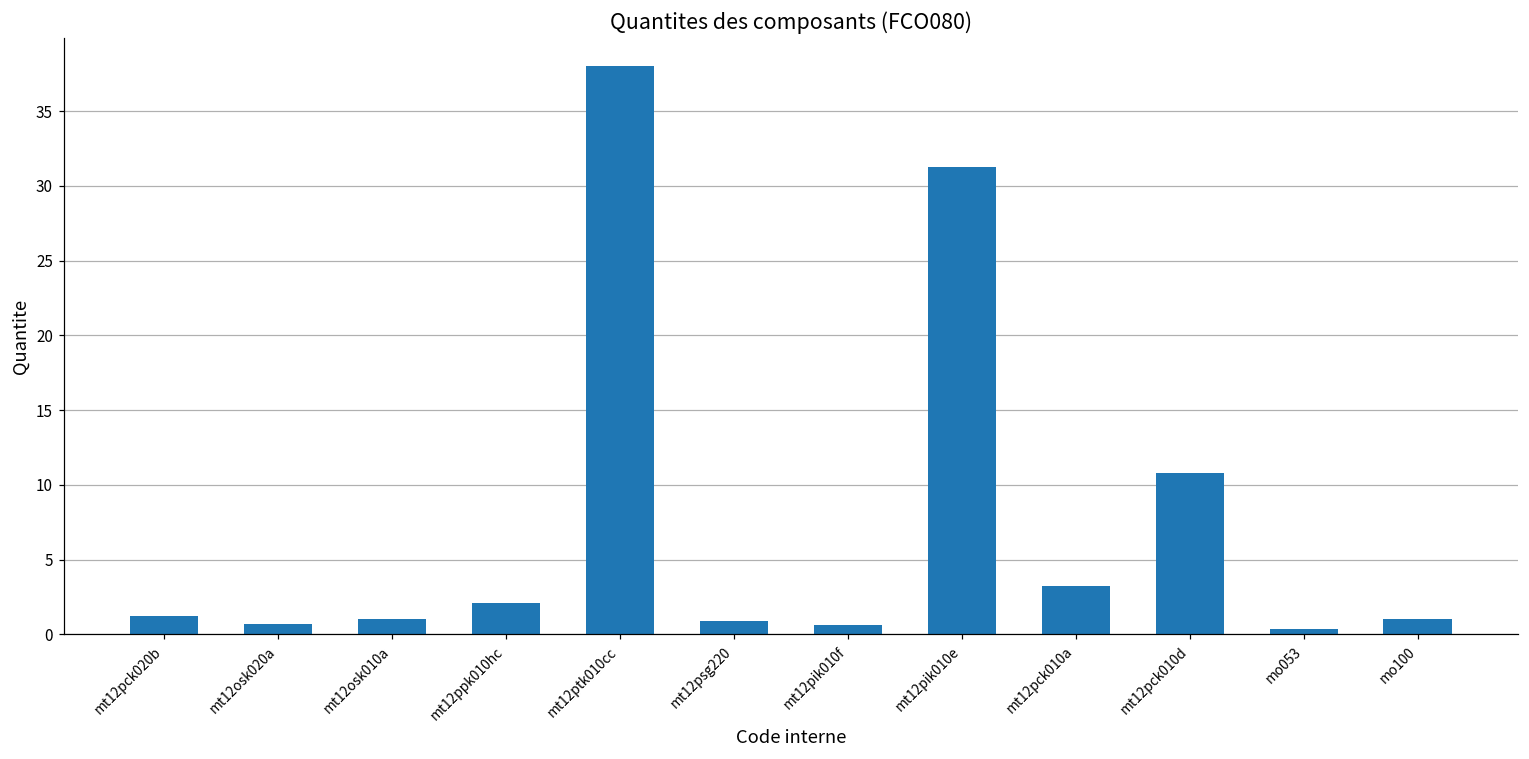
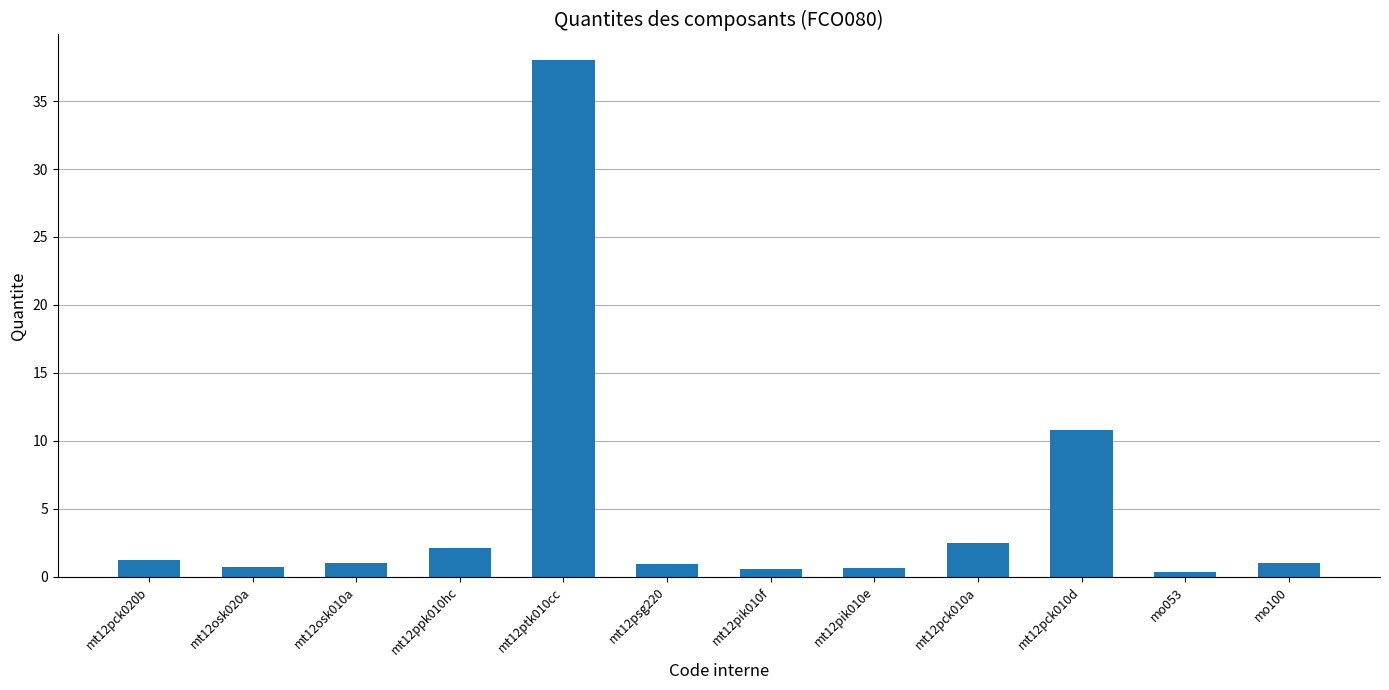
mt12pik010e: 31.2 -> 0.6
mt12pck010a: 3.2 -> 2.5
